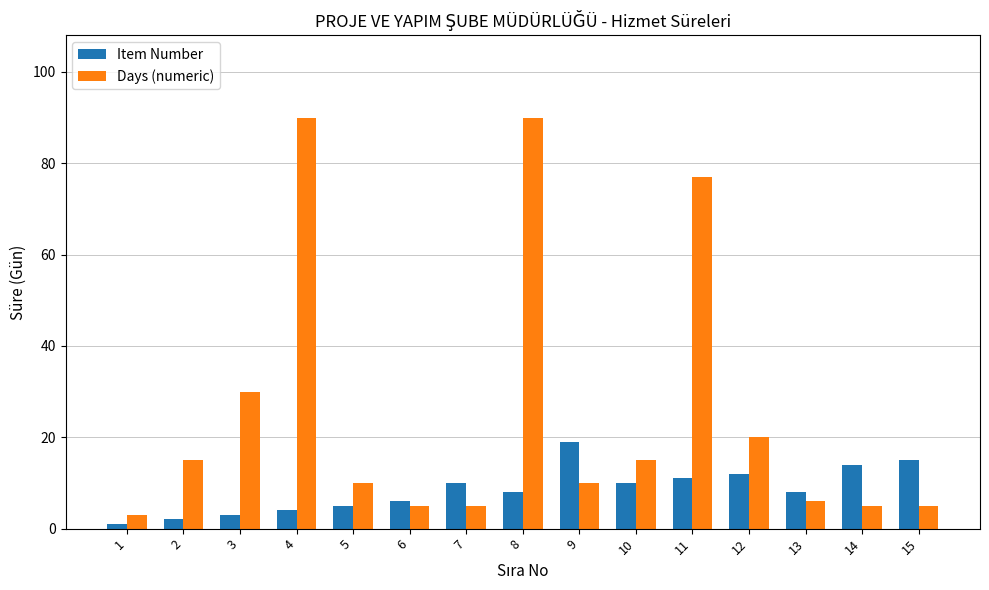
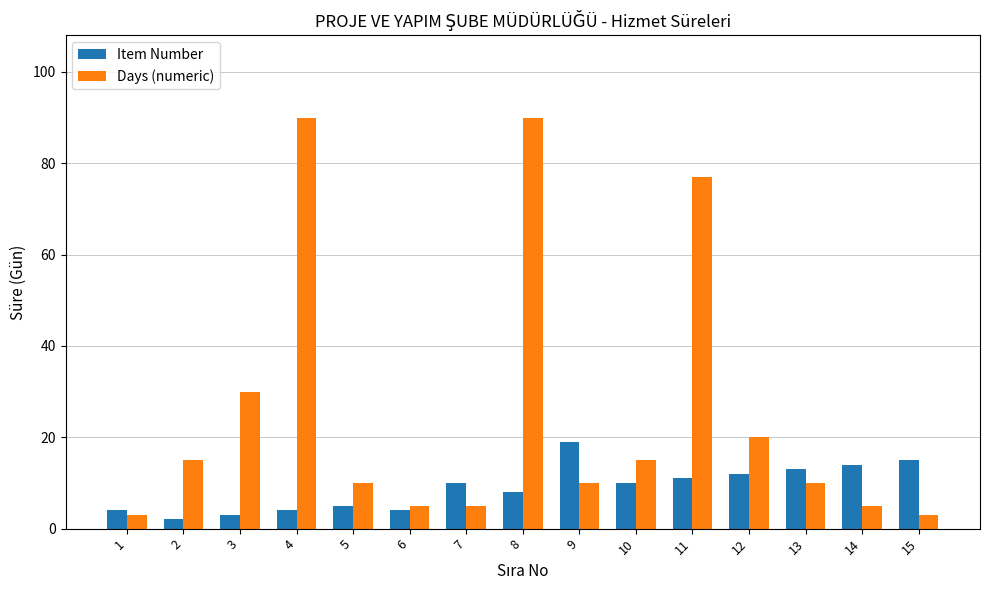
Item Number, 1: 1 -> 4
Item Number, 6: 6 -> 4
Item Number, 13: 8 -> 13
Days (numeric), 13: 6 -> 10
Days (numeric), 15: 5 -> 3
